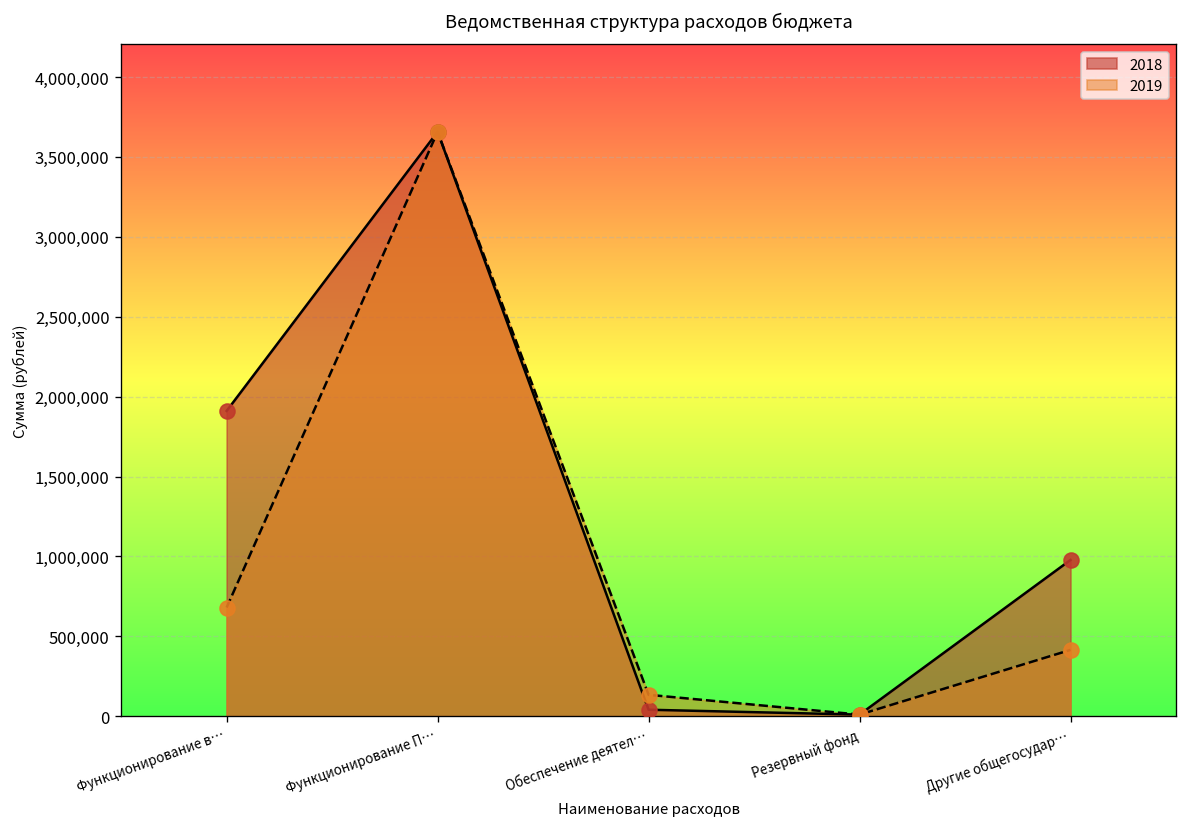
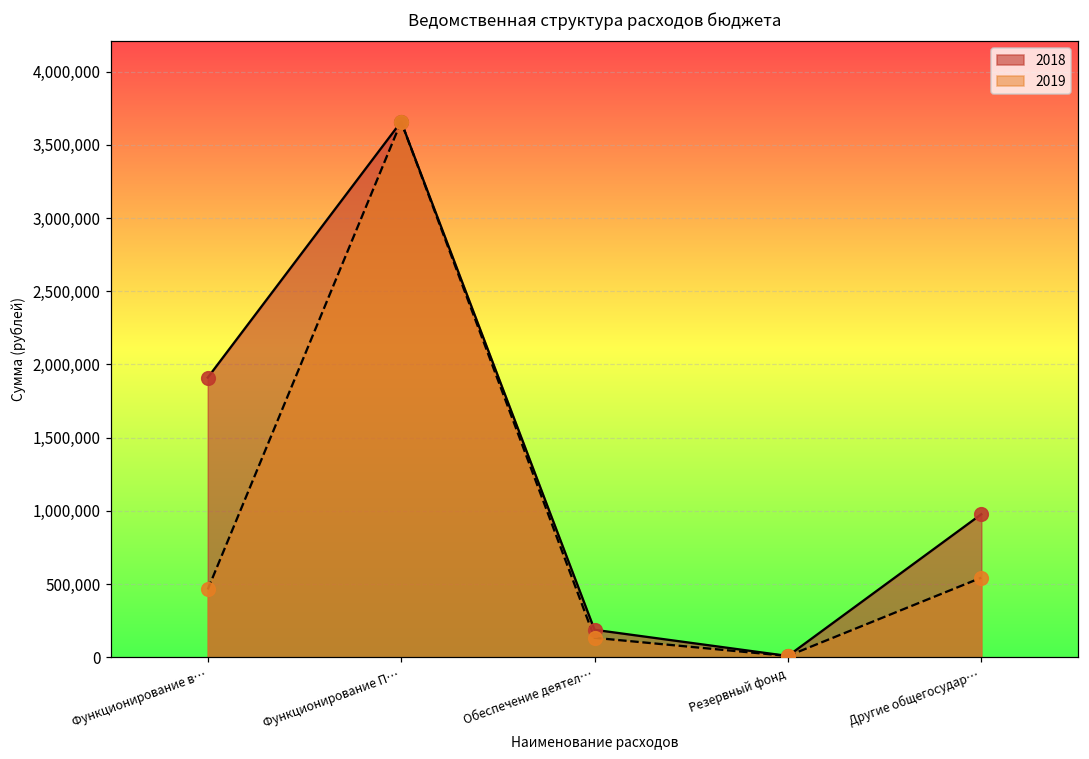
2019, Функционирование в…: 680,000 -> 460,000
2018, Обеспечение деятел…: 40,000 -> 190,000
2019, Другие общегосудар…: 410,000 -> 540,000
